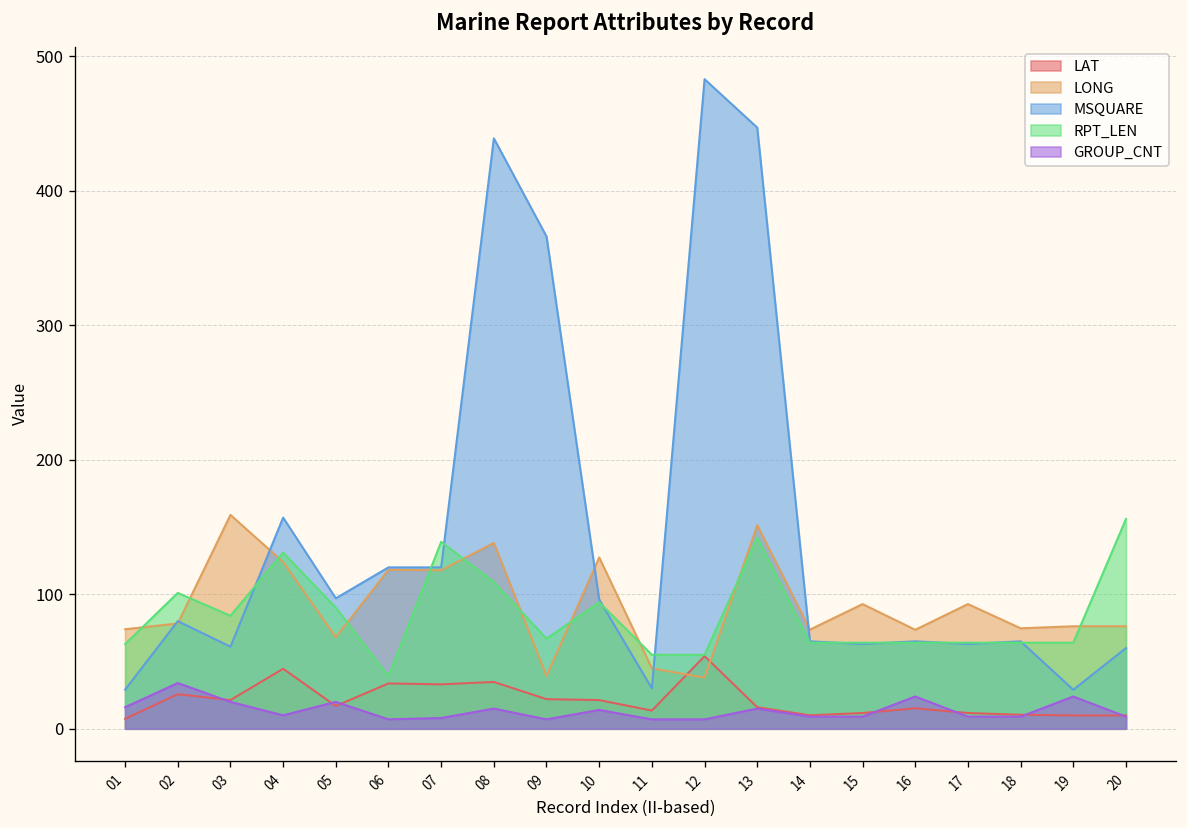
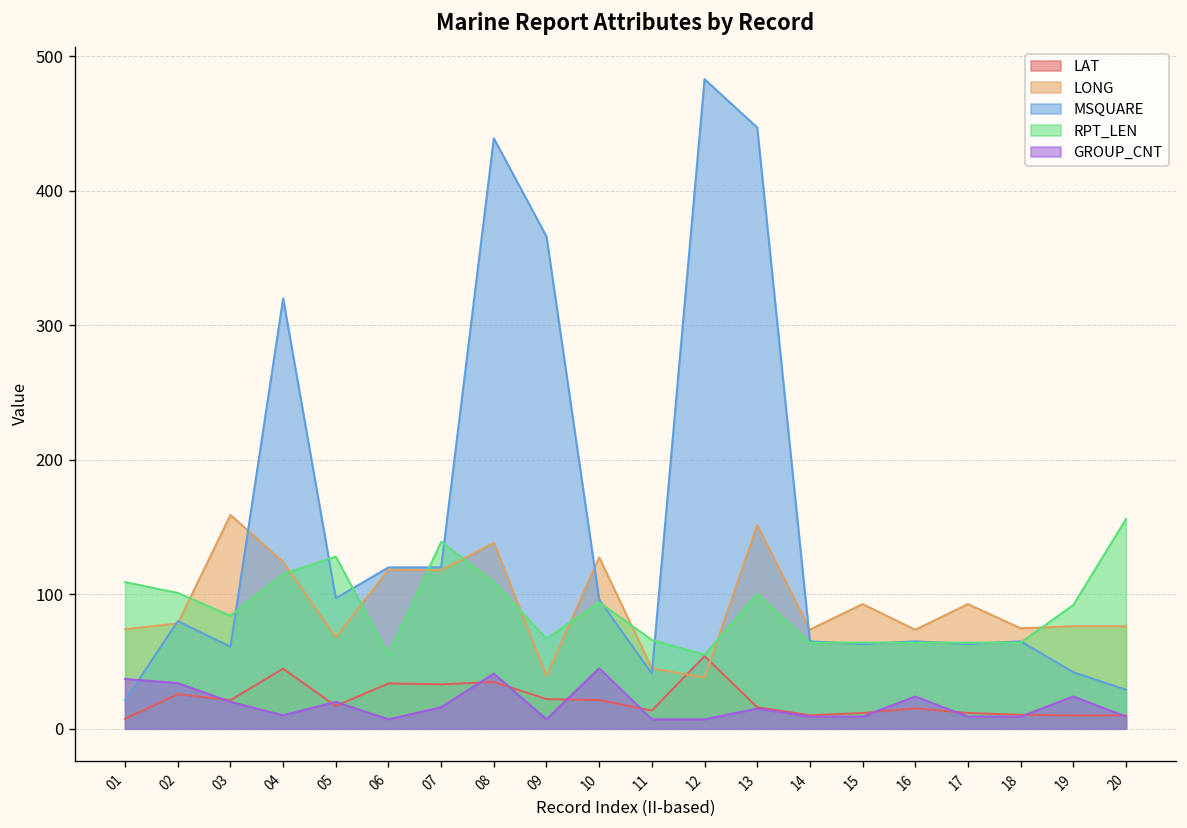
MSQUARE, 01: 29 -> 21
RPT_LEN, 01: 63 -> 109
GROUP_CNT, 01: 16 -> 37
MSQUARE, 04: 157 -> 320
RPT_LEN, 04: 131 -> 115
RPT_LEN, 05: 90 -> 128
RPT_LEN, 06: 39 -> 55
GROUP_CNT, 07: 8 -> 16
GROUP_CNT, 08: 15 -> 41
GROUP_CNT, 10: 14 -> 45
MSQUARE, 11: 30 -> 41
RPT_LEN, 11: 55 -> 66
RPT_LEN, 13: 142 -> 100
MSQUARE, 19: 29 -> 42
RPT_LEN, 19: 64 -> 92
MSQUARE, 20: 60 -> 29
